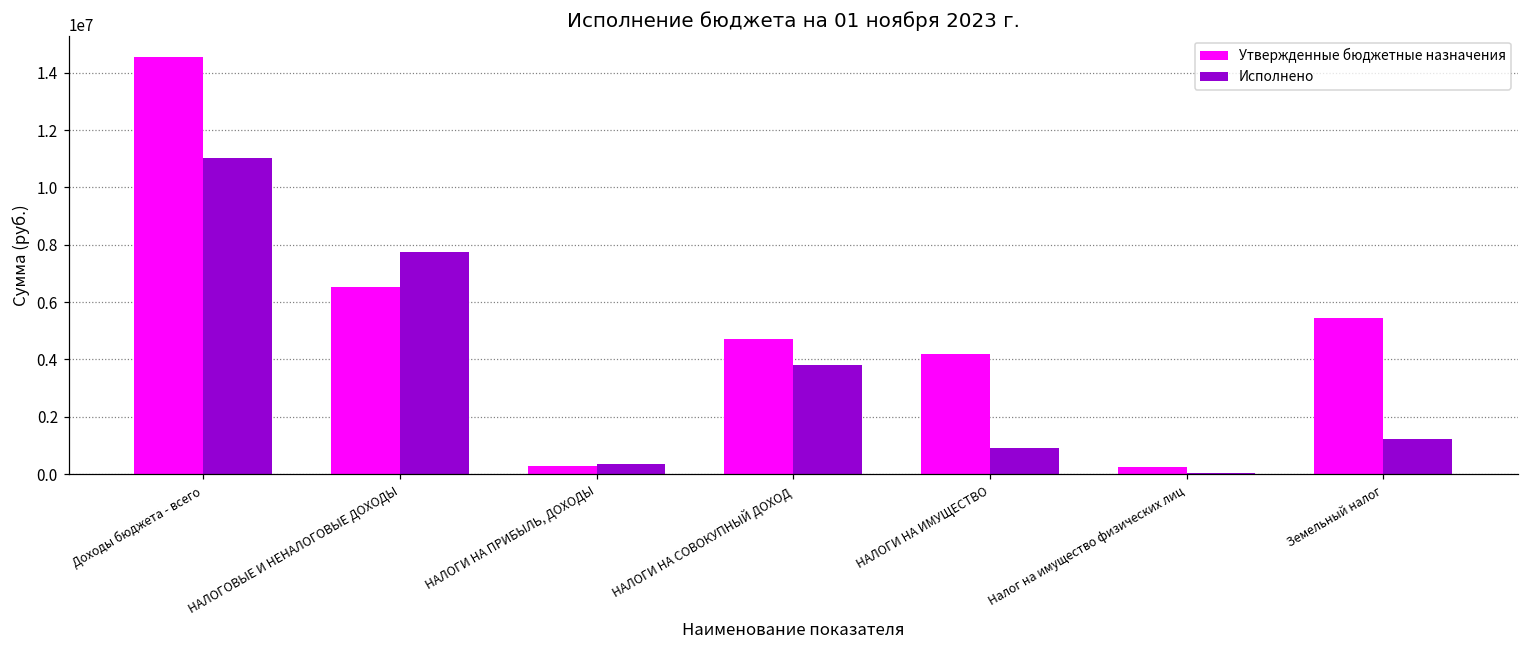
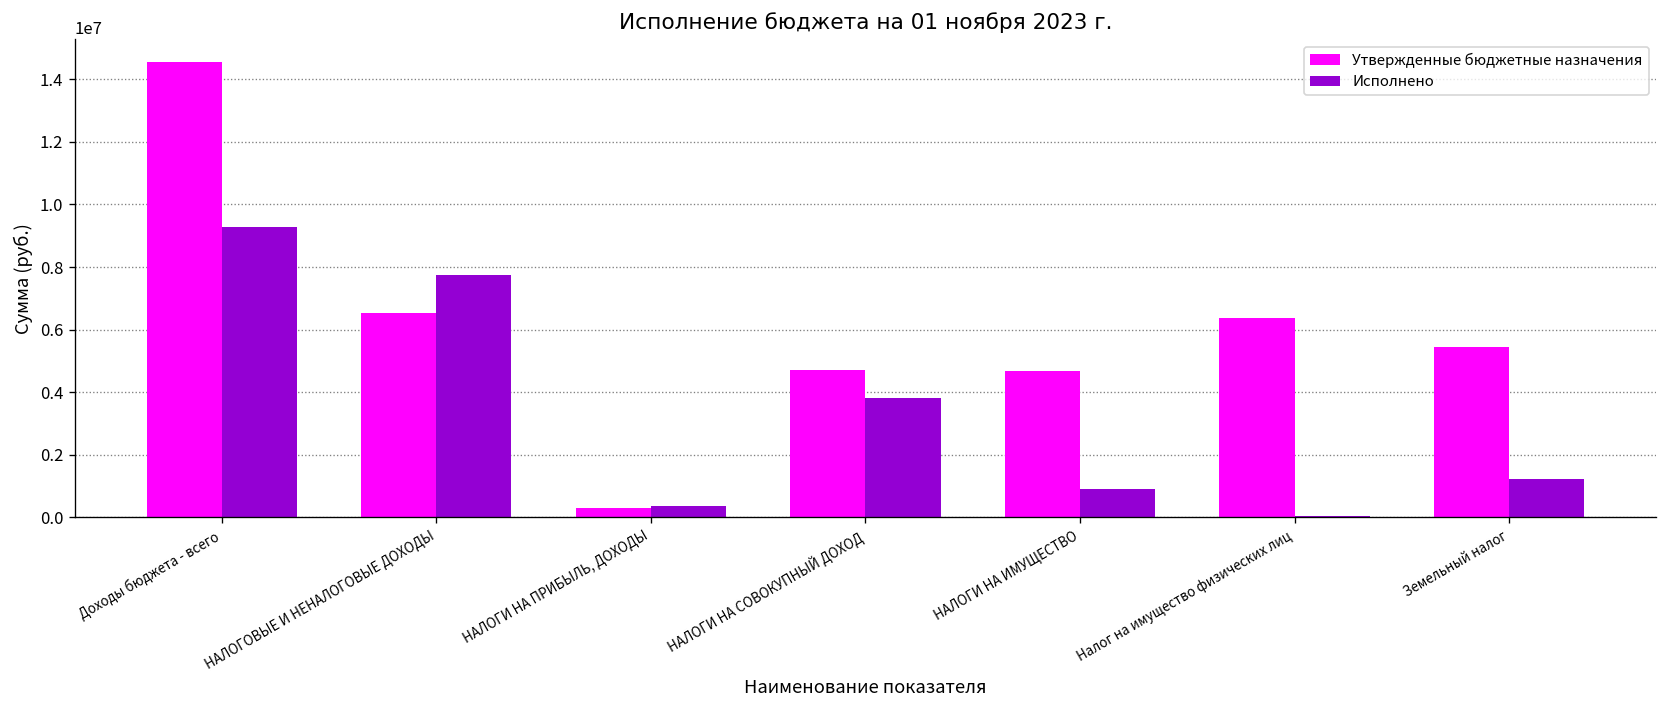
Исполнено, Доходы бюджета - всего: 11000000 -> 9300000
Утвержденные бюджетные назначения, НАЛОГИ НА ИМУЩЕСТВО: 4200000 -> 4700000
Утвержденные бюджетные назначения, Налог на имущество физических лиц: 300000 -> 6400000
